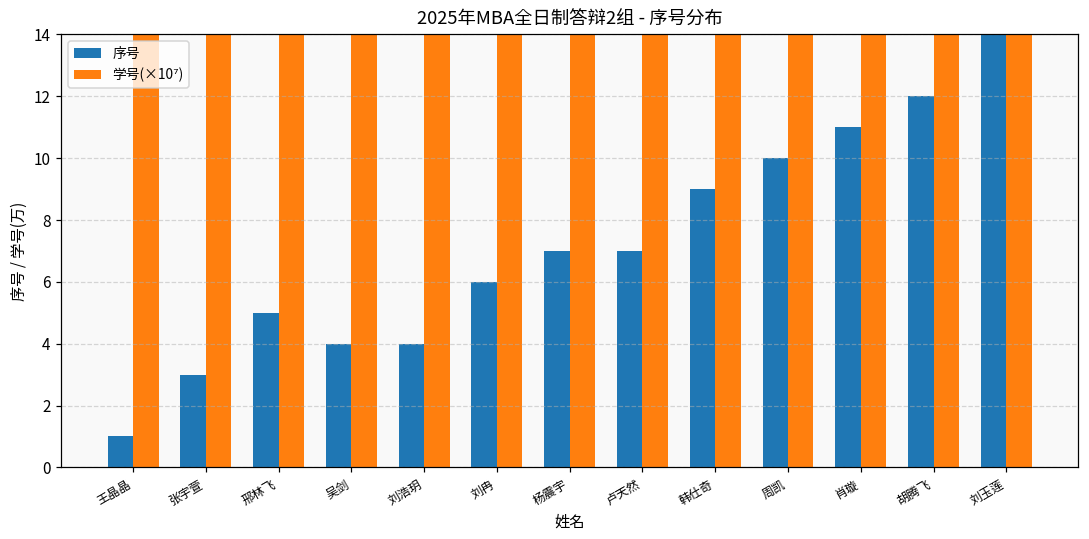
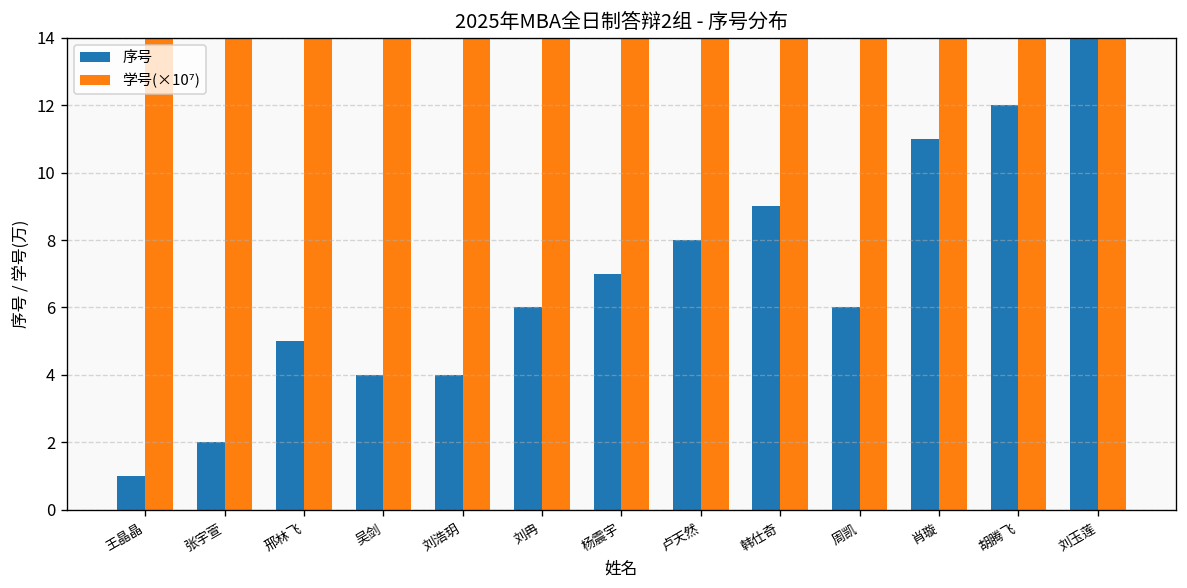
序号, 张宇萱: 3 -> 2
序号, 卢天然: 7 -> 8
序号, 周凯: 10 -> 6
